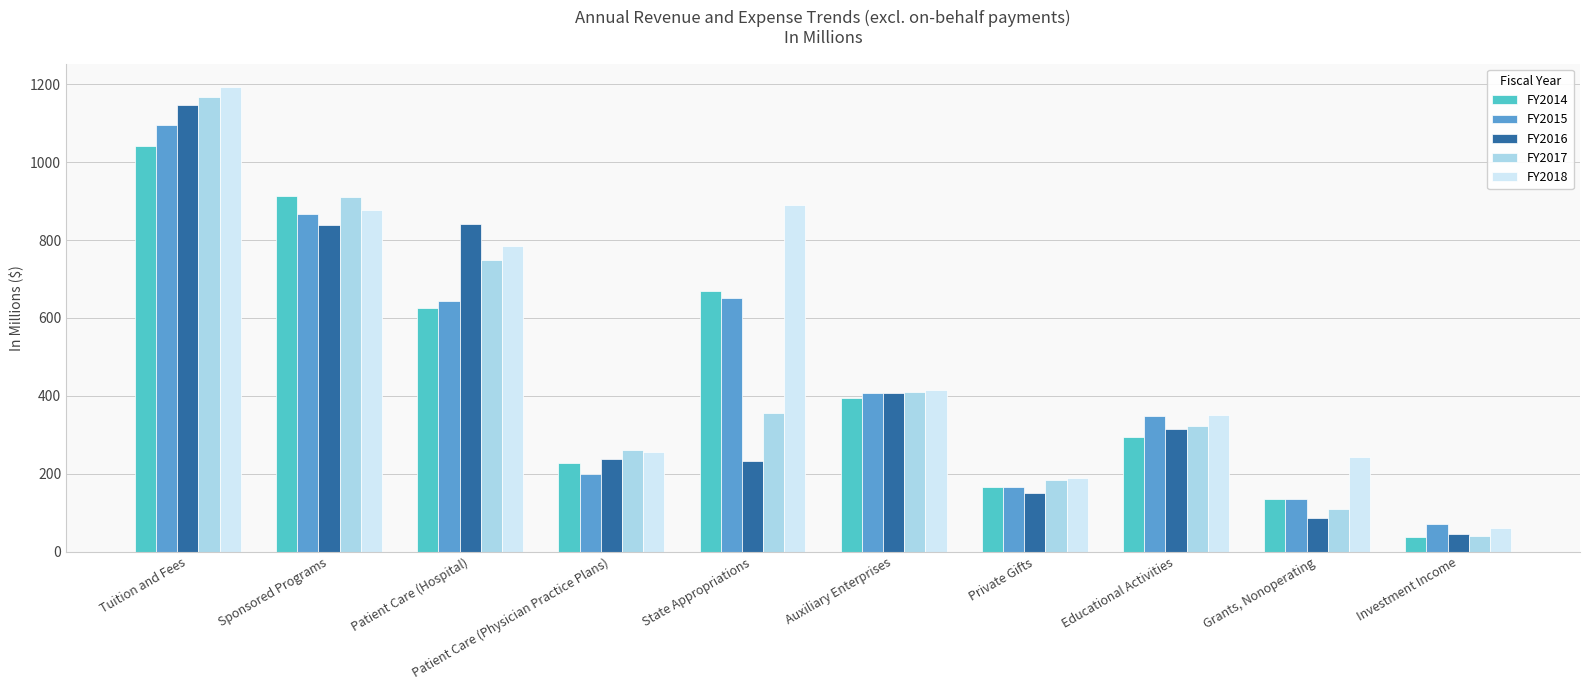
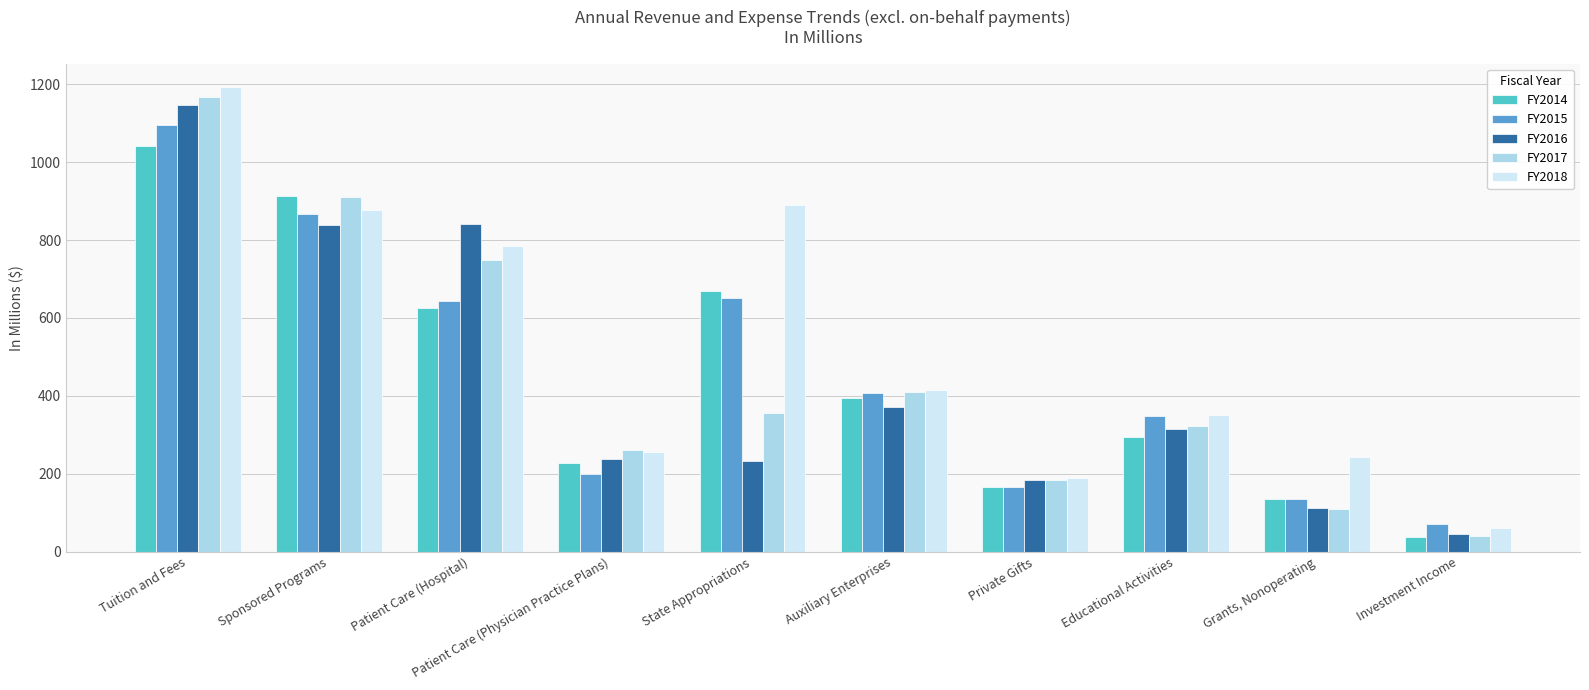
FY2016, Auxiliary Enterprises: 410 -> 370
FY2016, Private Gifts: 150 -> 190
FY2016, Grants, Nonoperating: 90 -> 110
